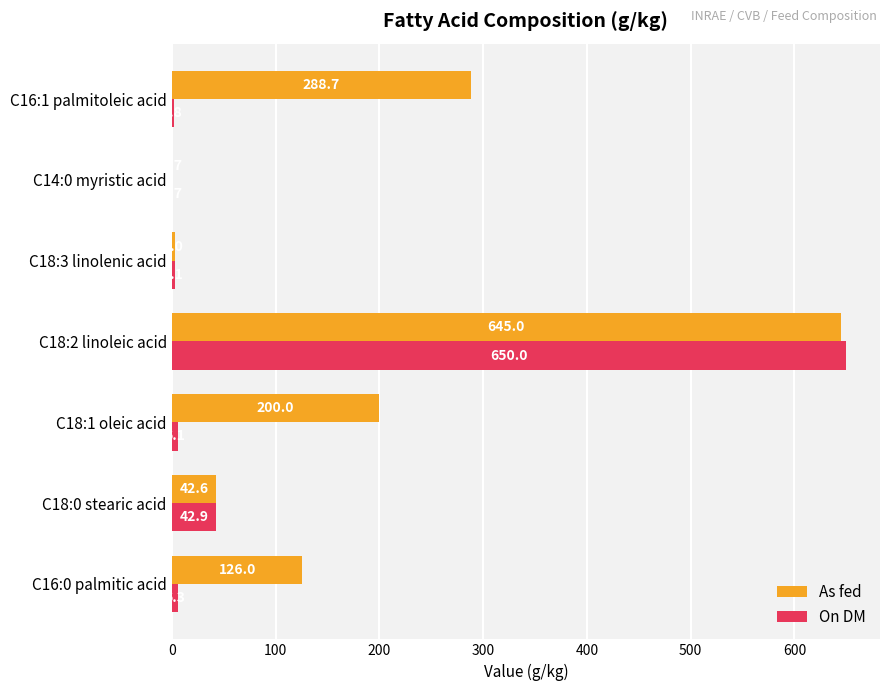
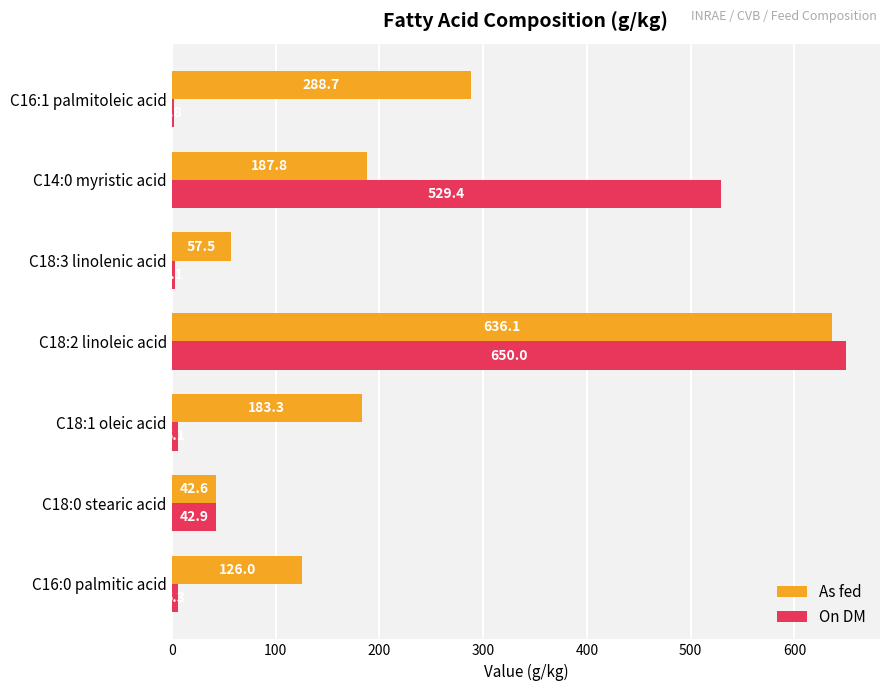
As fed, C14:0 myristic acid: 1 -> 188
On DM, C14:0 myristic acid: 1 -> 529
As fed, C18:3 linolenic acid: 3 -> 58
As fed, C18:2 linoleic acid: 645.0 -> 636.1
As fed, C18:1 oleic acid: 200.0 -> 183.3
